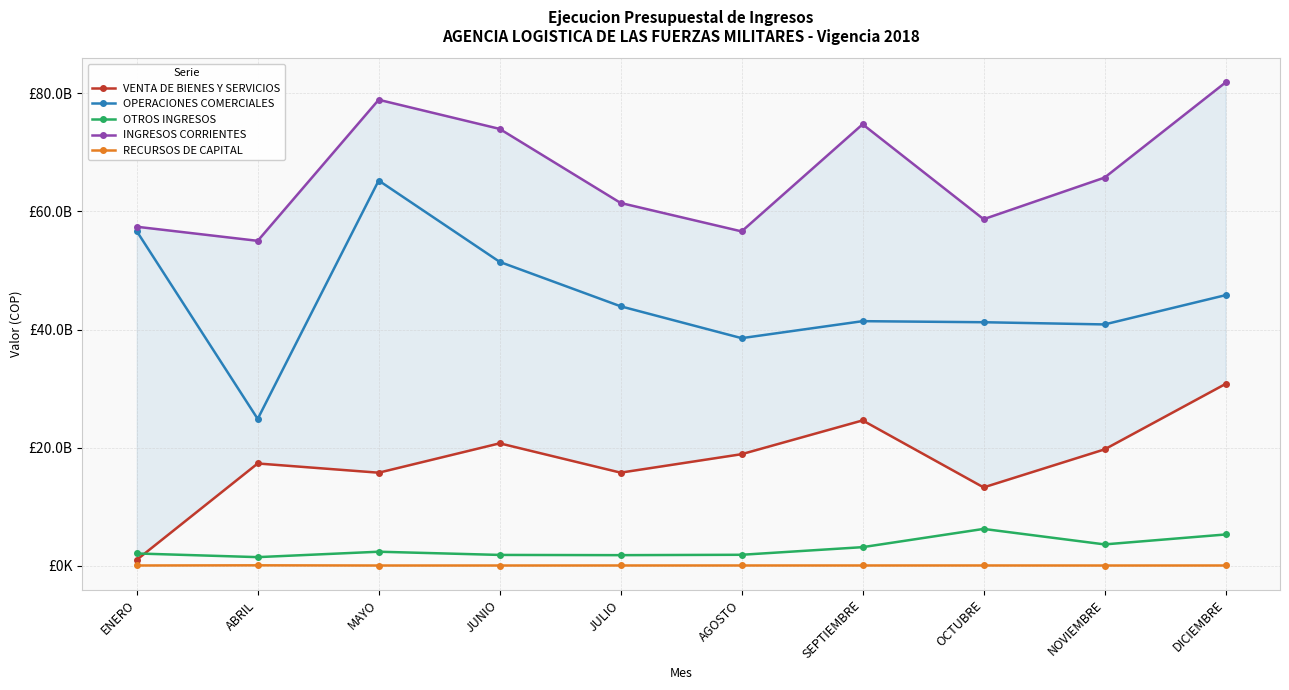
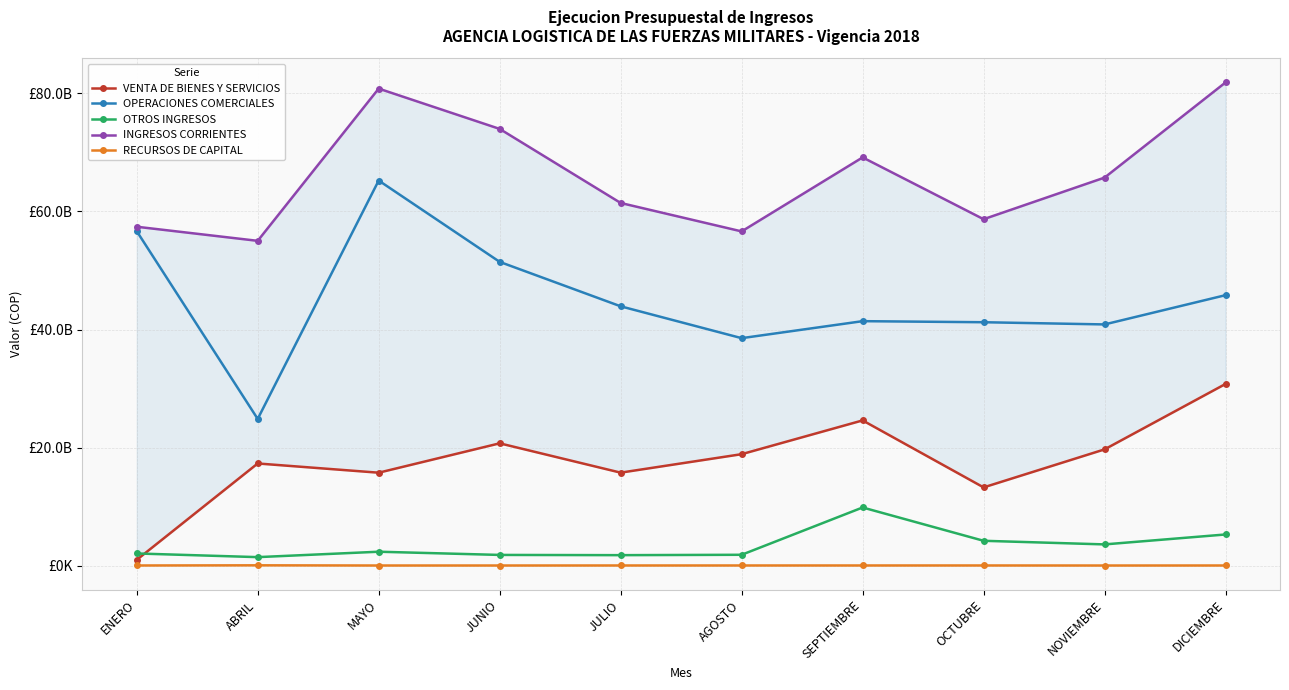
INGRESOS CORRIENTES, MAYO: £79000000000 -> £81000000000
OTROS INGRESOS, SEPTIEMBRE: £3000000000 -> £10000000000
INGRESOS CORRIENTES, SEPTIEMBRE: £75000000000 -> £69000000000
OTROS INGRESOS, OCTUBRE: £6000000000 -> £4000000000
